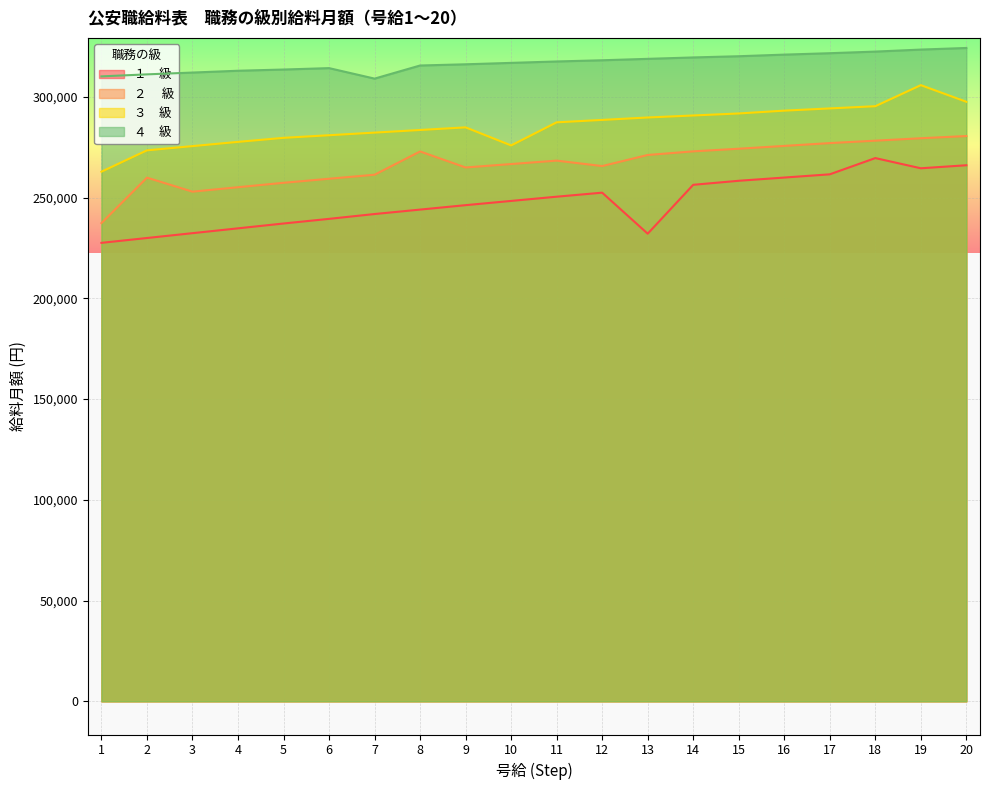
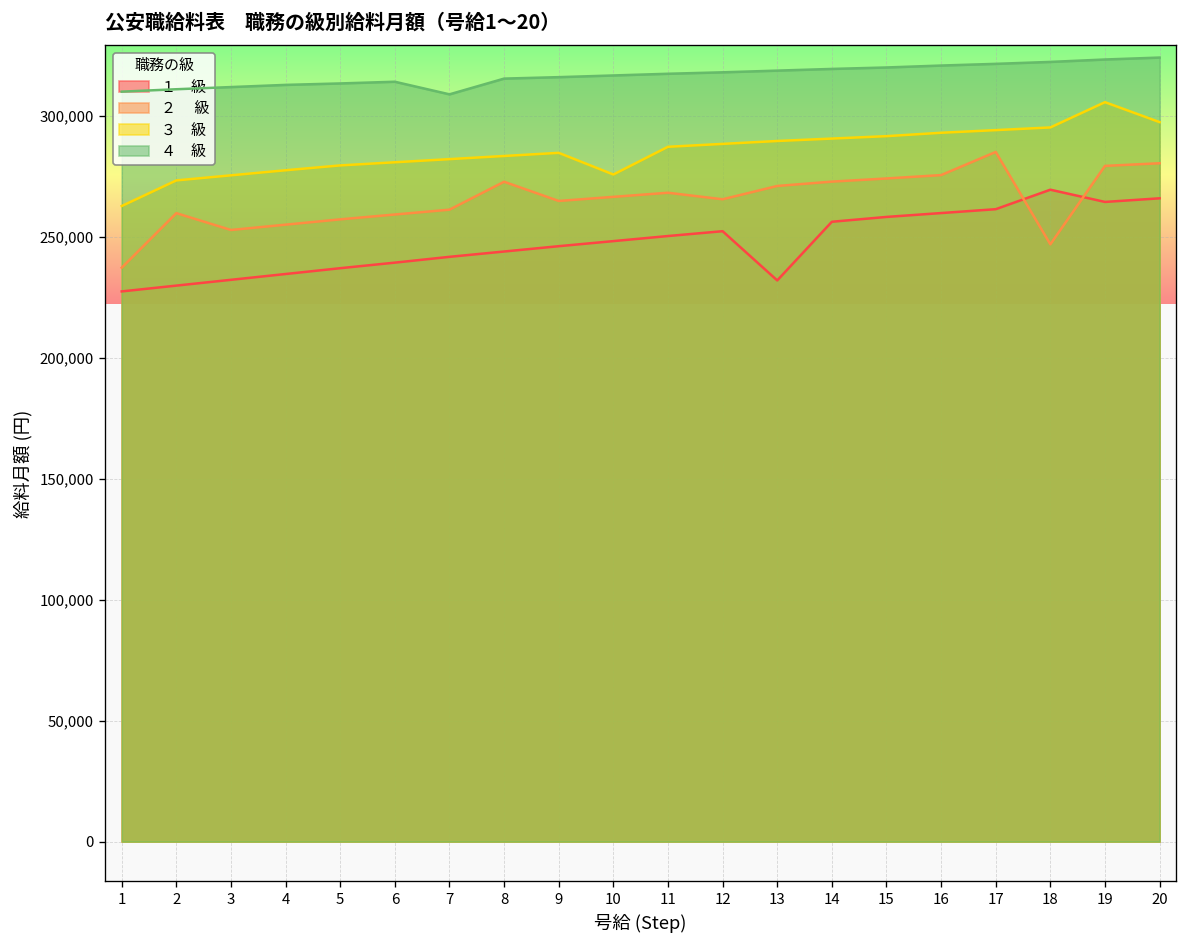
２ 級, 17: 277,000 -> 285,000
２ 級, 18: 278,000 -> 247,000
